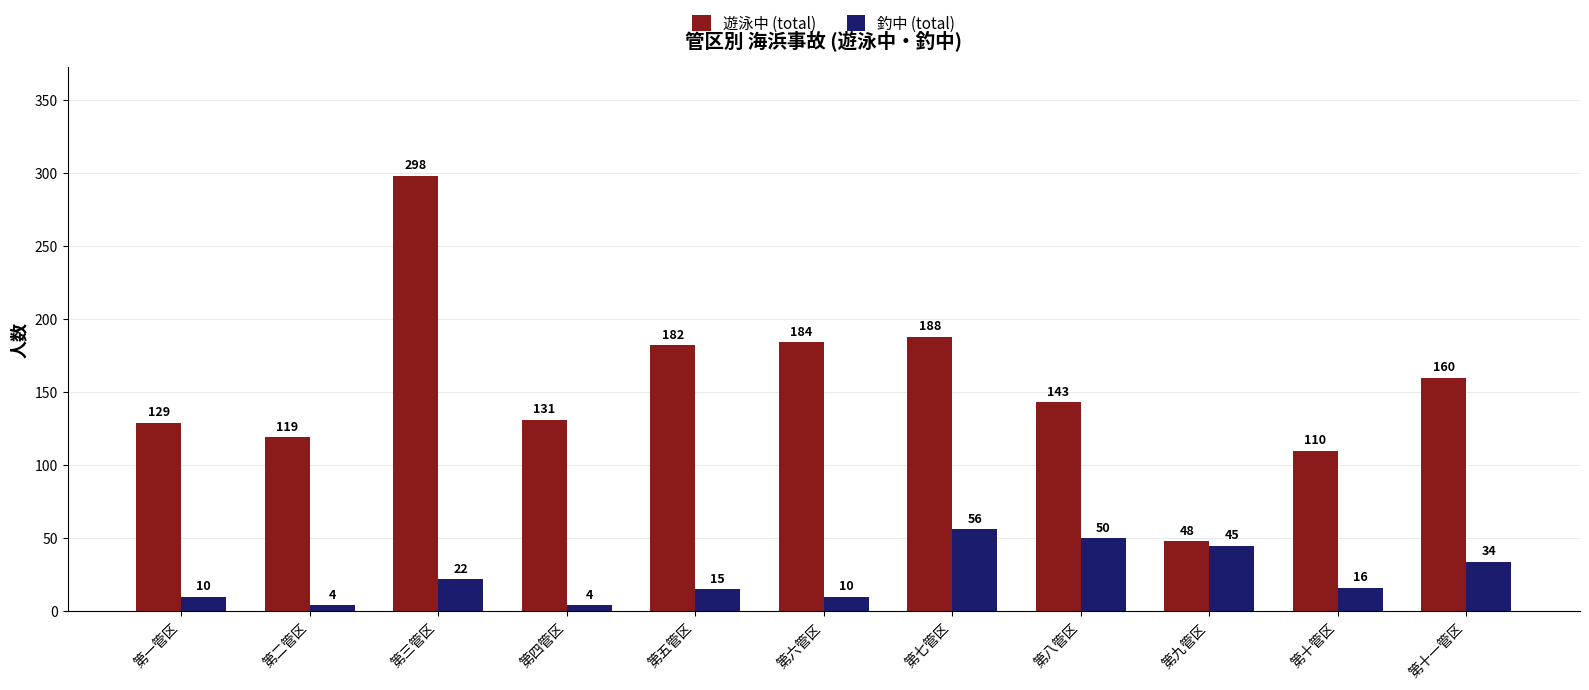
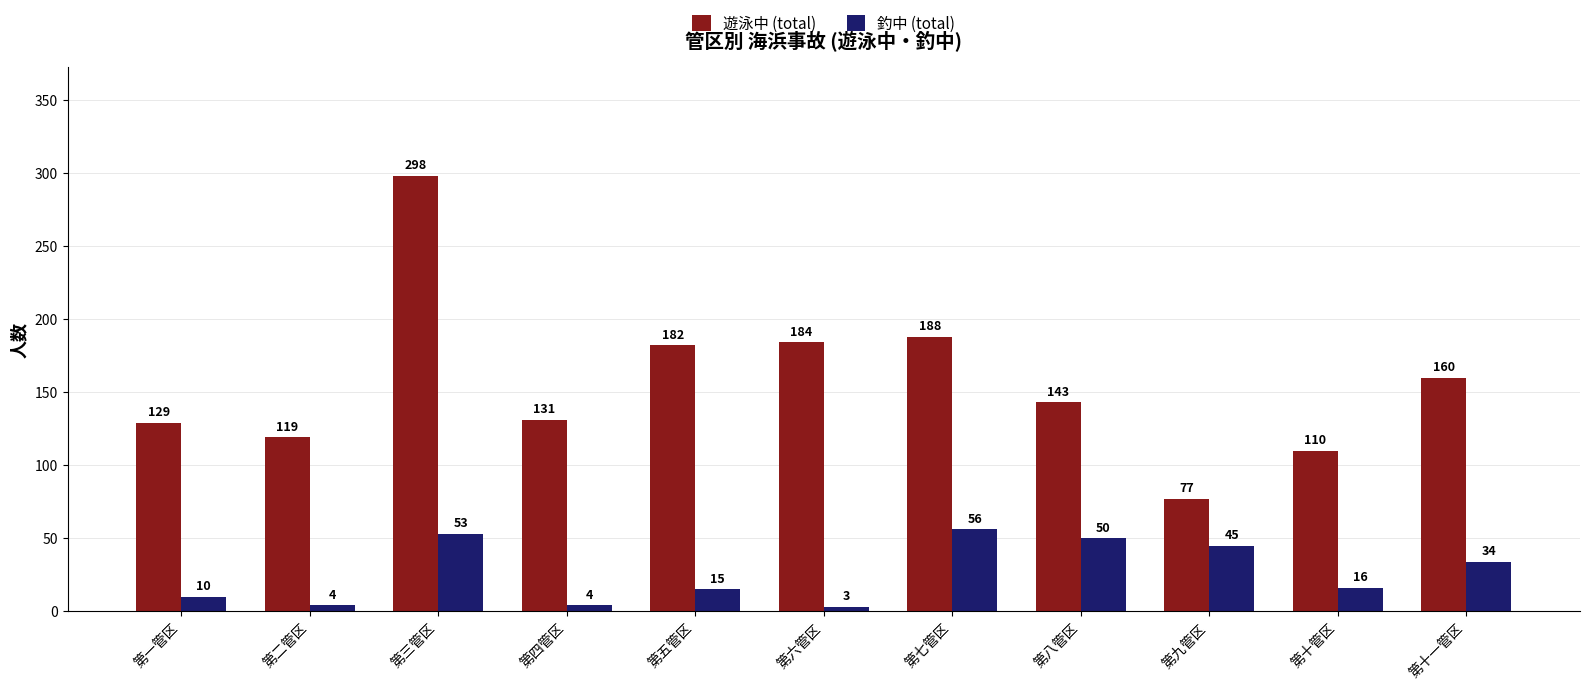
釣中 (total), 第三管区: 22 -> 53
釣中 (total), 第六管区: 10 -> 3
遊泳中 (total), 第九管区: 48 -> 77
